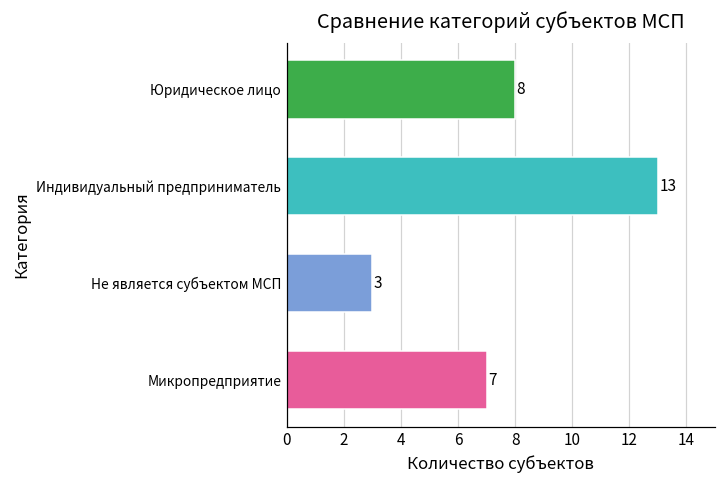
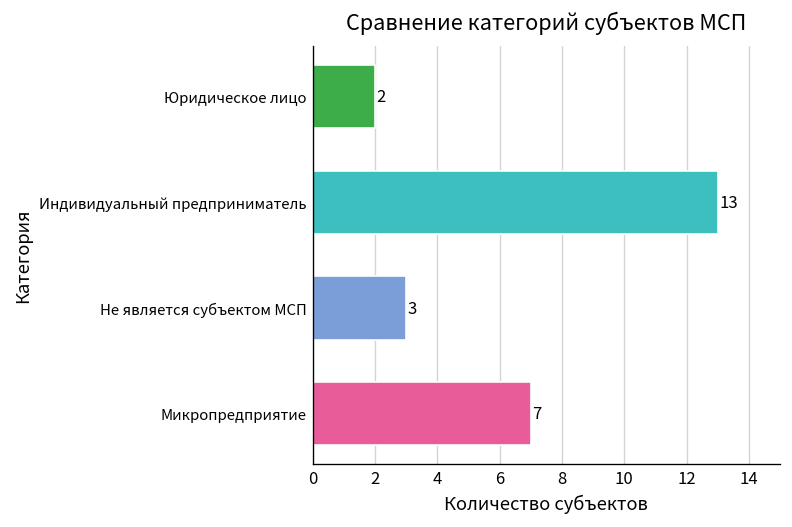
Юридическое лицо: 8 -> 2
